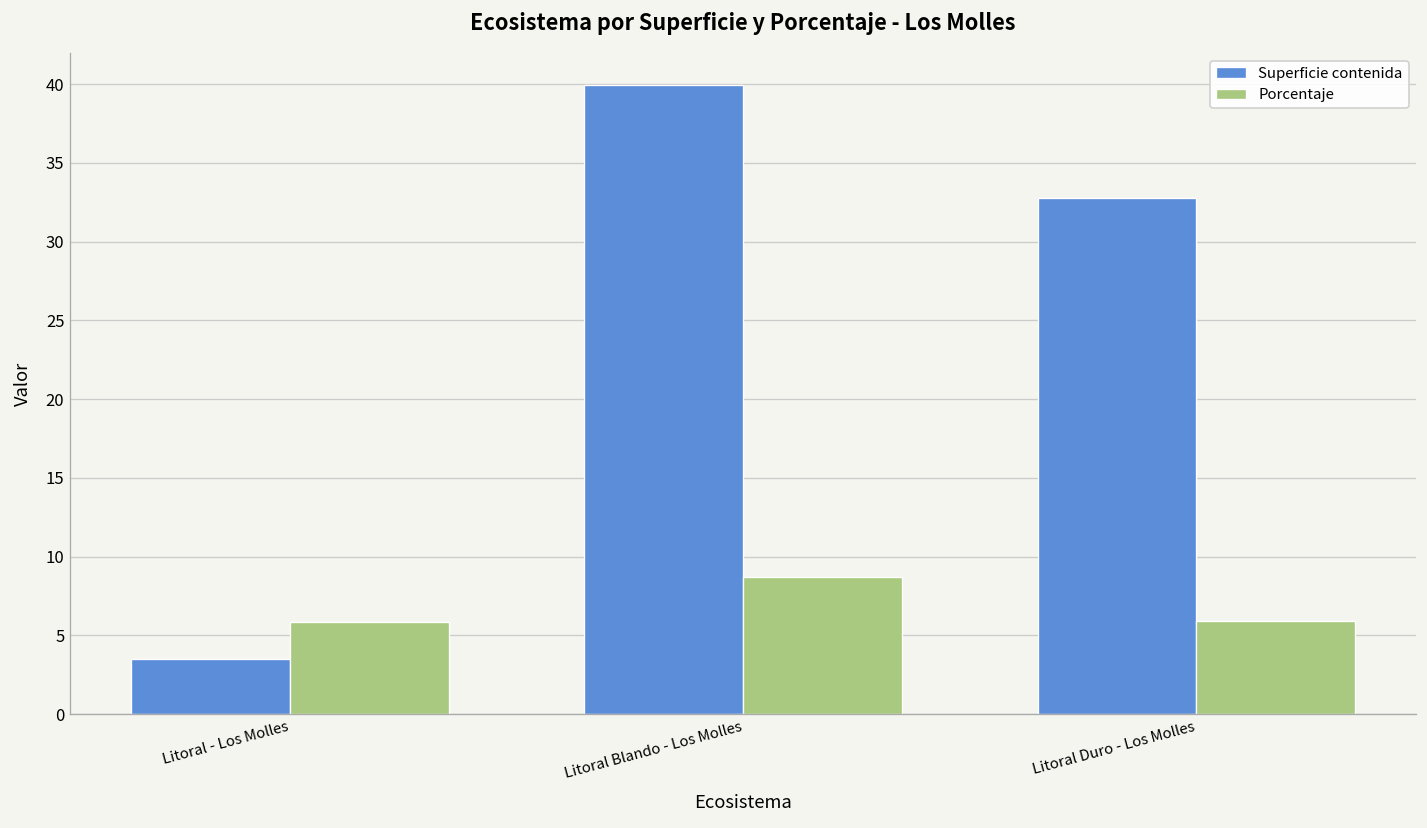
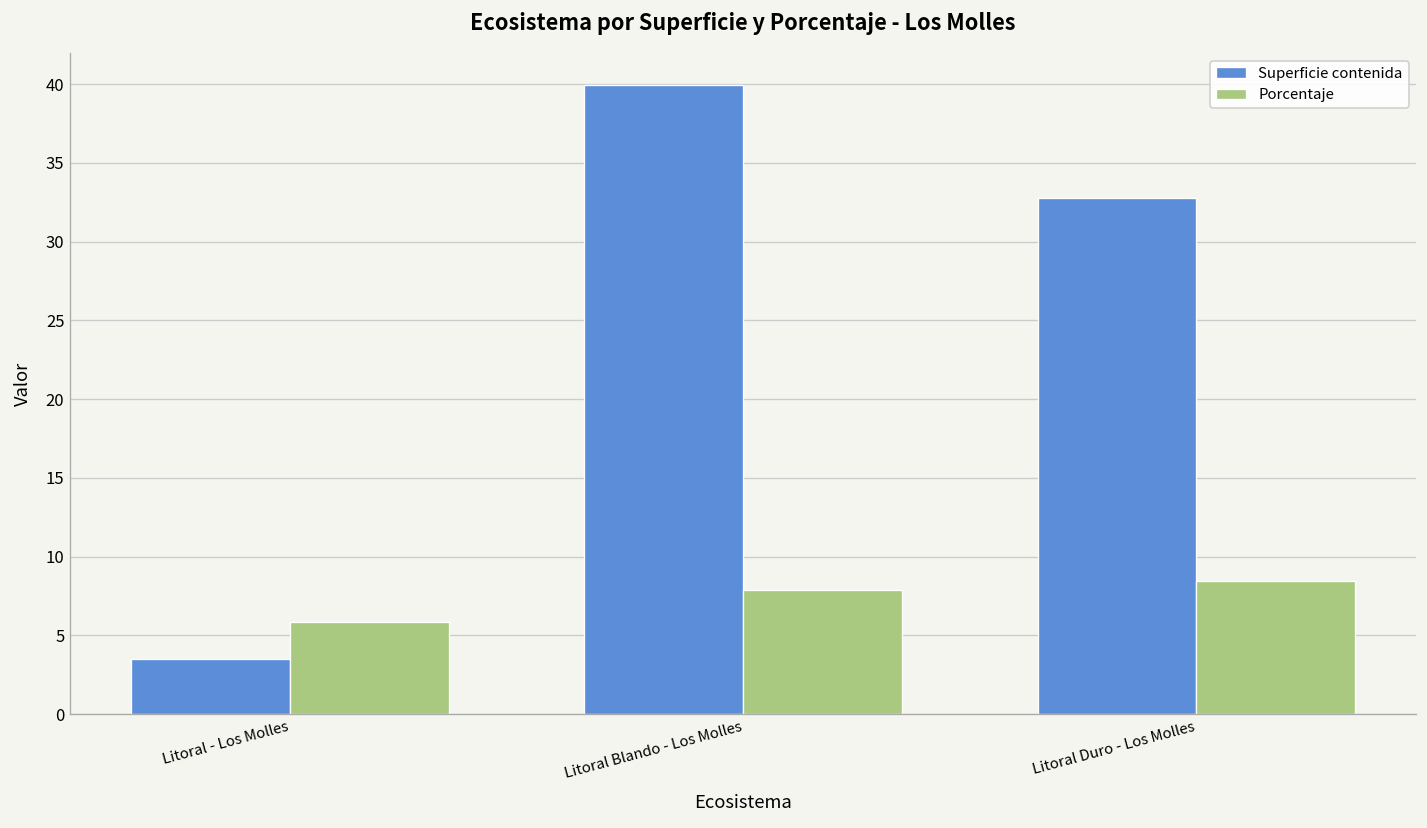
Porcentaje, Litoral Blando - Los Molles: 8.7 -> 7.9
Porcentaje, Litoral Duro - Los Molles: 5.9 -> 8.5
